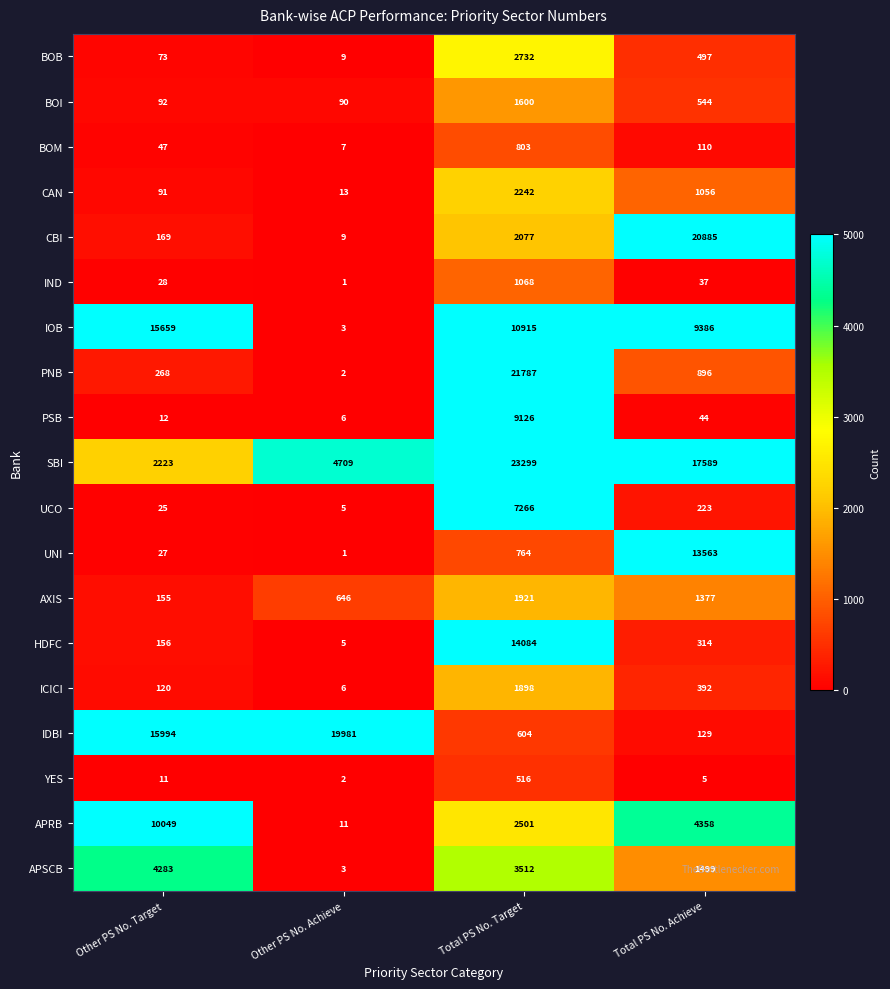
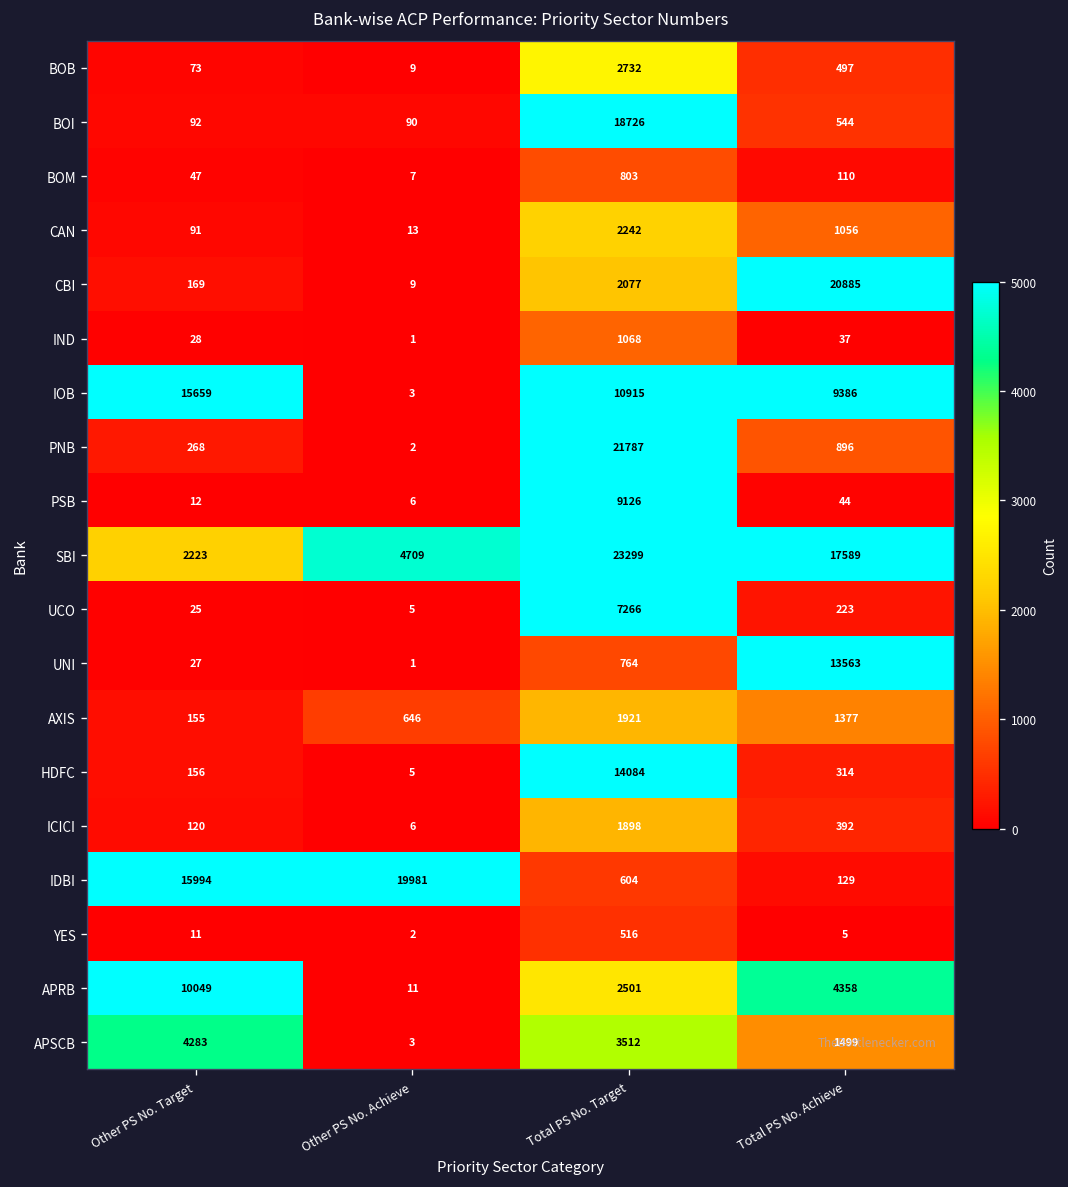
BOI, Total PS No. Target: 1600 -> 18726
